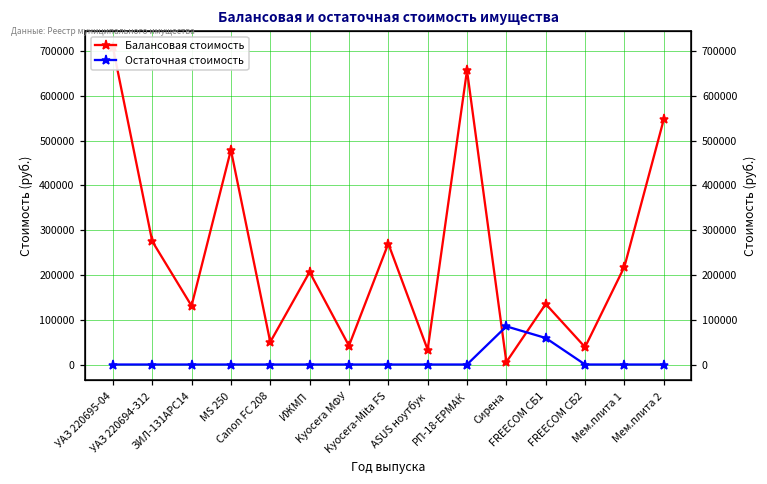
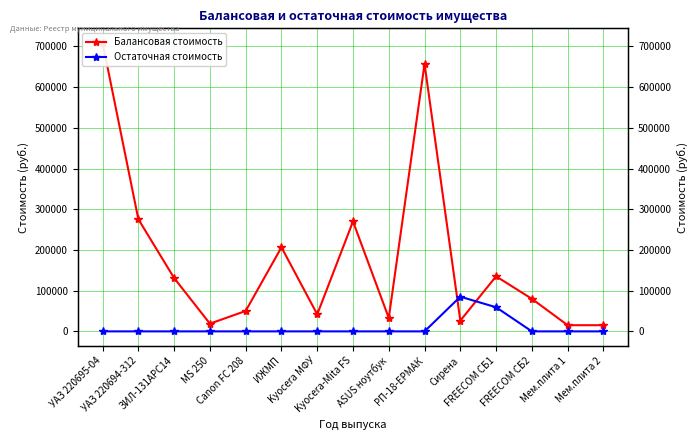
Балансовая стоимость, МS 250: 480000 -> 20000
Балансовая стоимость, Сирена: 10000 -> 30000
Балансовая стоимость, FREECOM СБ2: 40000 -> 80000
Балансовая стоимость, Мем.плита 1: 220000 -> 20000
Балансовая стоимость, Мем.плита 2: 550000 -> 20000
